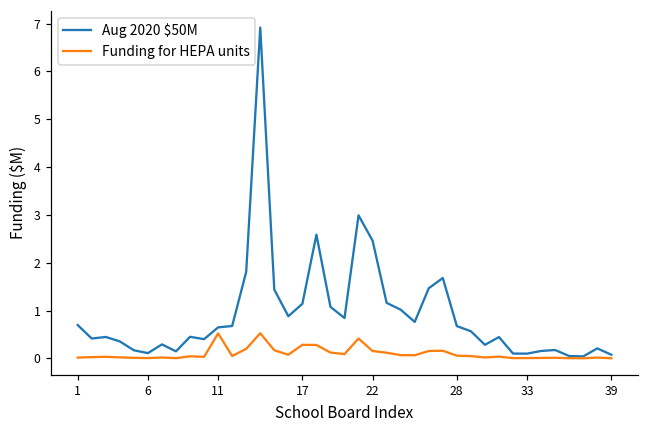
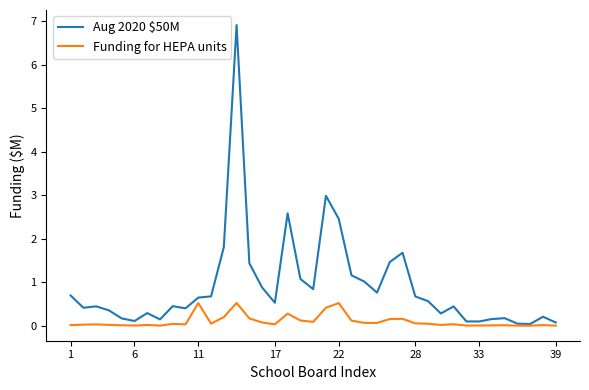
Aug 2020 $50M, 17: 1.1 -> 0.5
Funding for HEPA units, 17: 0.3 -> 0.0
Funding for HEPA units, 22: 0.2 -> 0.5
